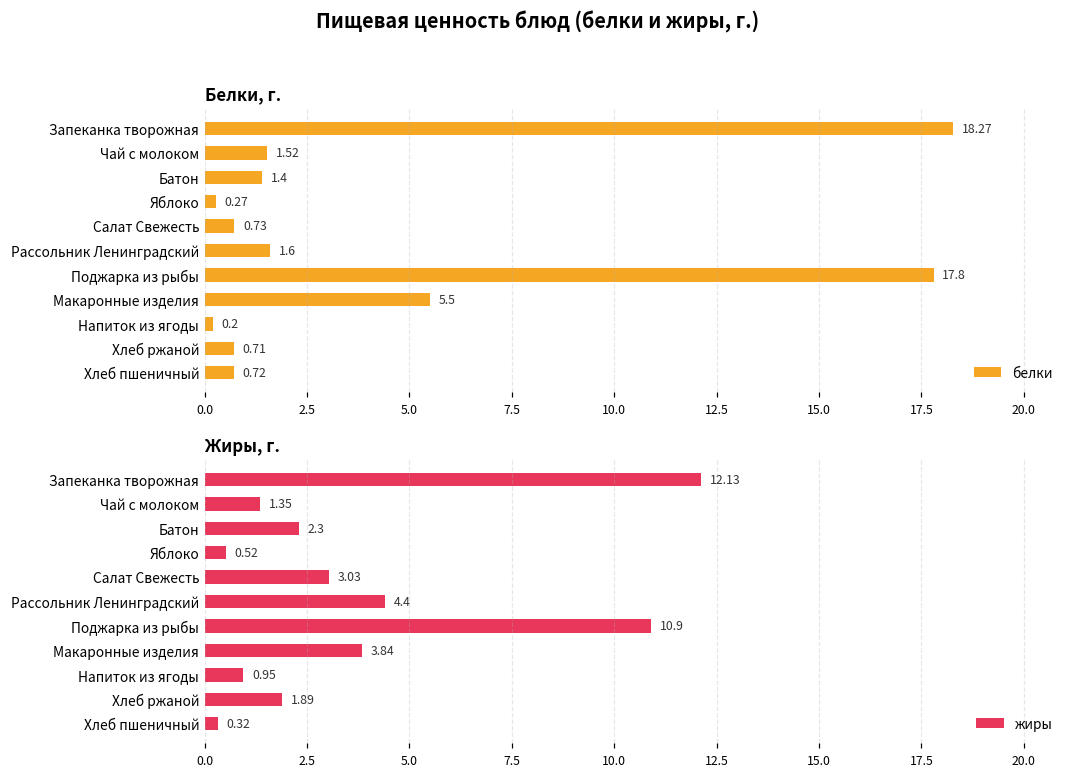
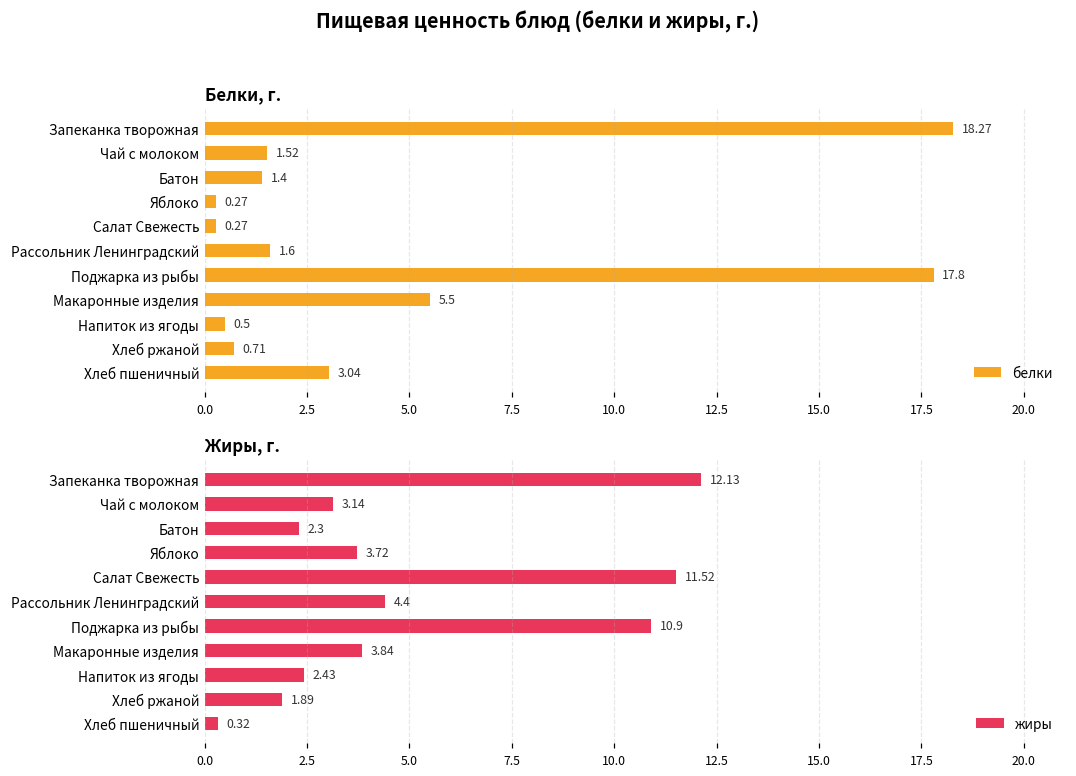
Белки, г., Салат Свежесть: 0.73 -> 0.27
Белки, г., Напиток из ягоды: 0.2 -> 0.5
Белки, г., Хлеб пшеничный: 0.72 -> 3.04
Жиры, г., Чай с молоком: 1.35 -> 3.14
Жиры, г., Яблоко: 0.52 -> 3.72
Жиры, г., Салат Свежесть: 3.03 -> 11.52
Жиры, г., Напиток из ягоды: 0.95 -> 2.43
